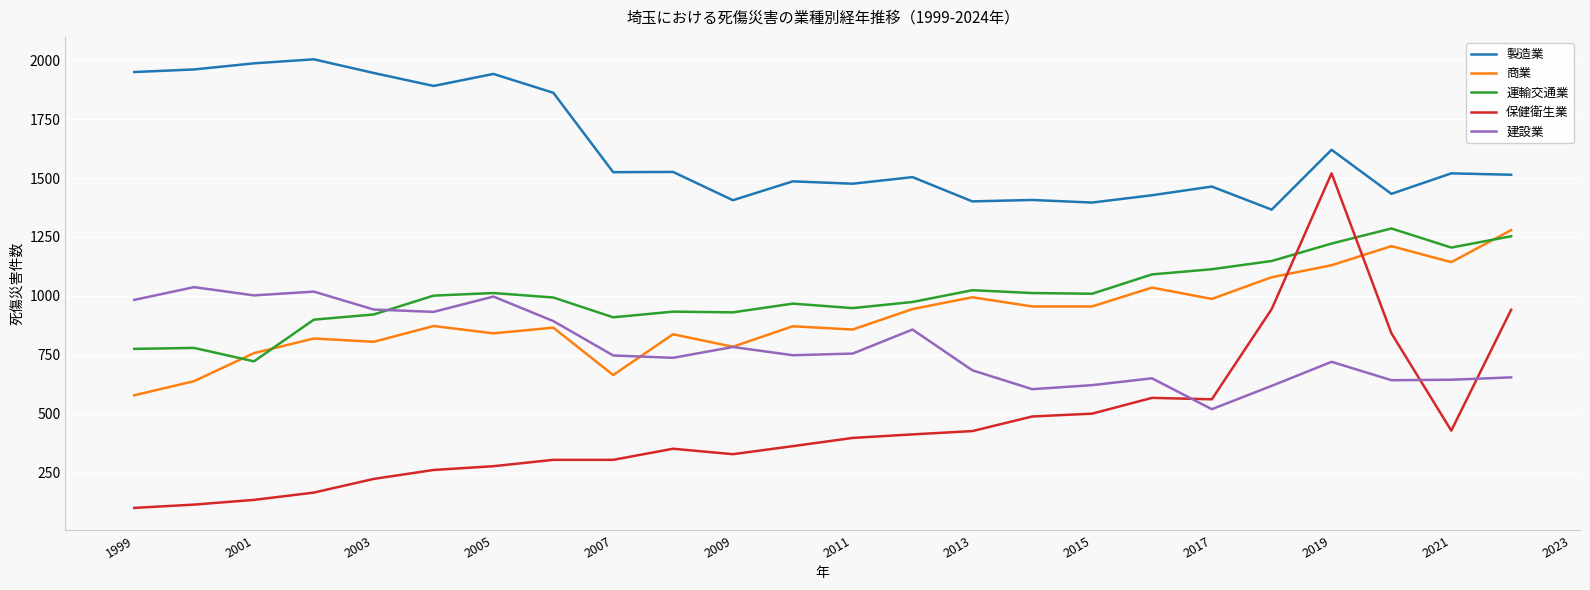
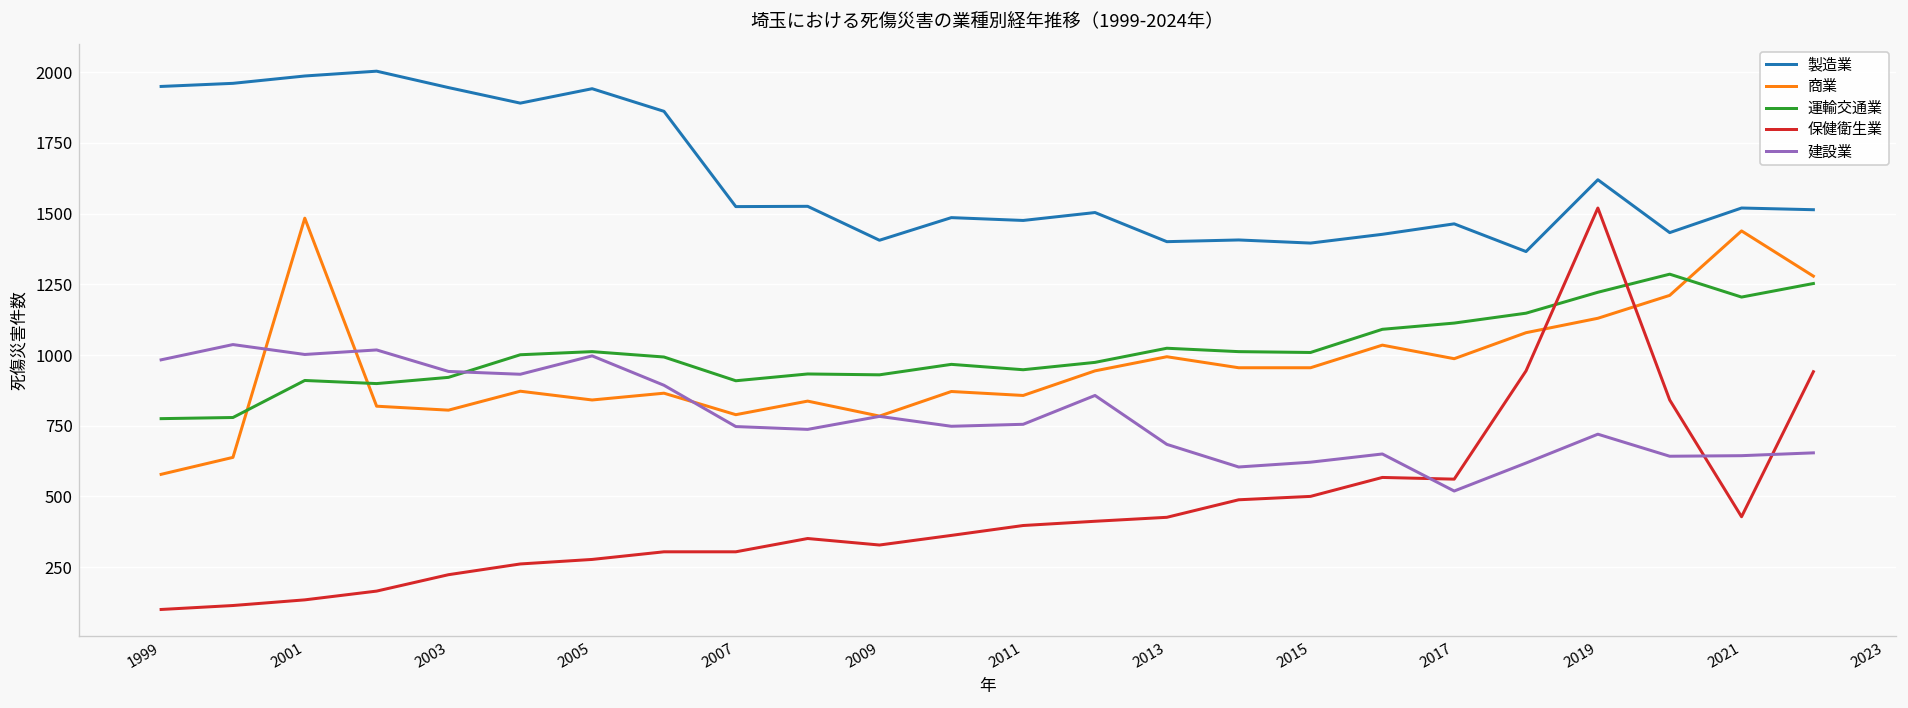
商業, 2001: 760 -> 1480
運輸交通業, 2001: 720 -> 910
商業, 2007: 660 -> 790
商業, 2021: 1140 -> 1440
